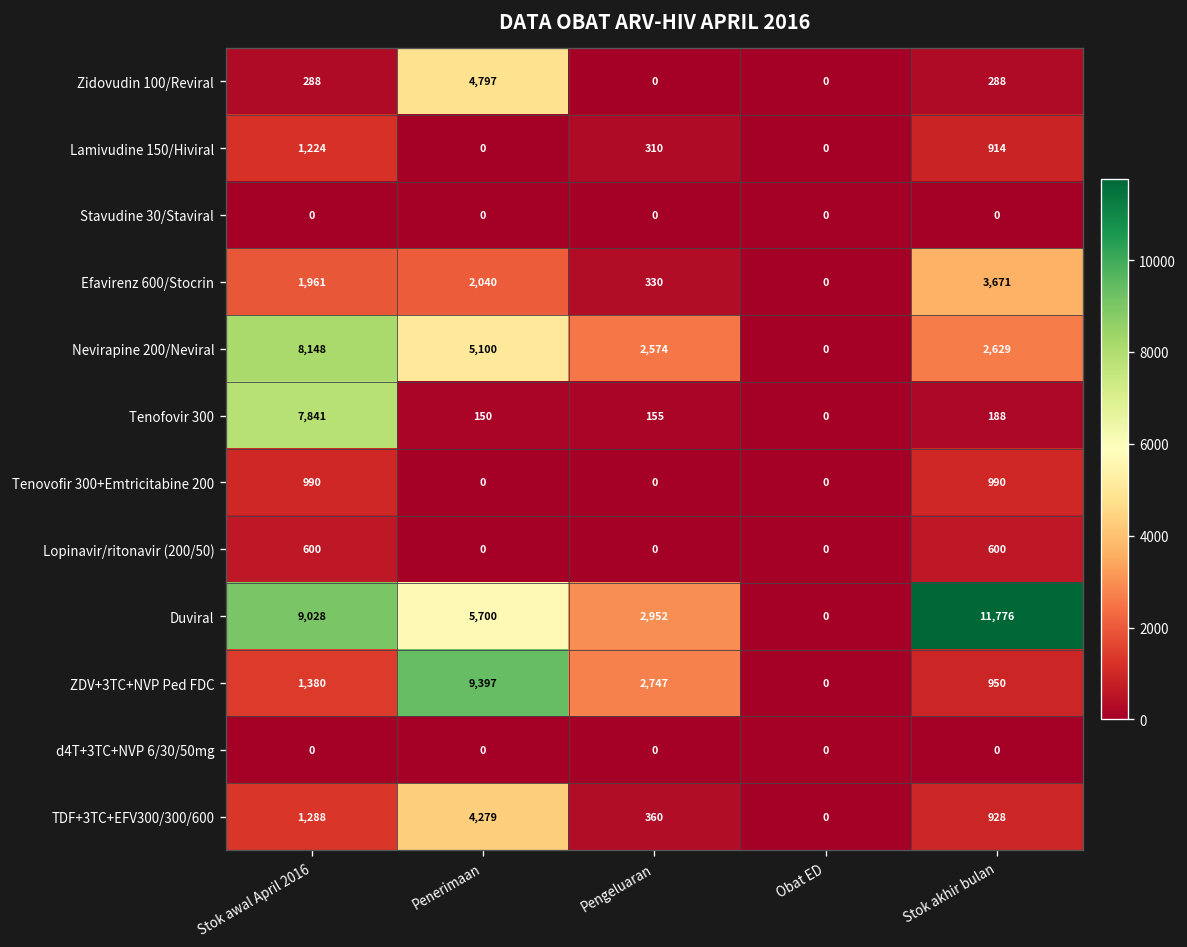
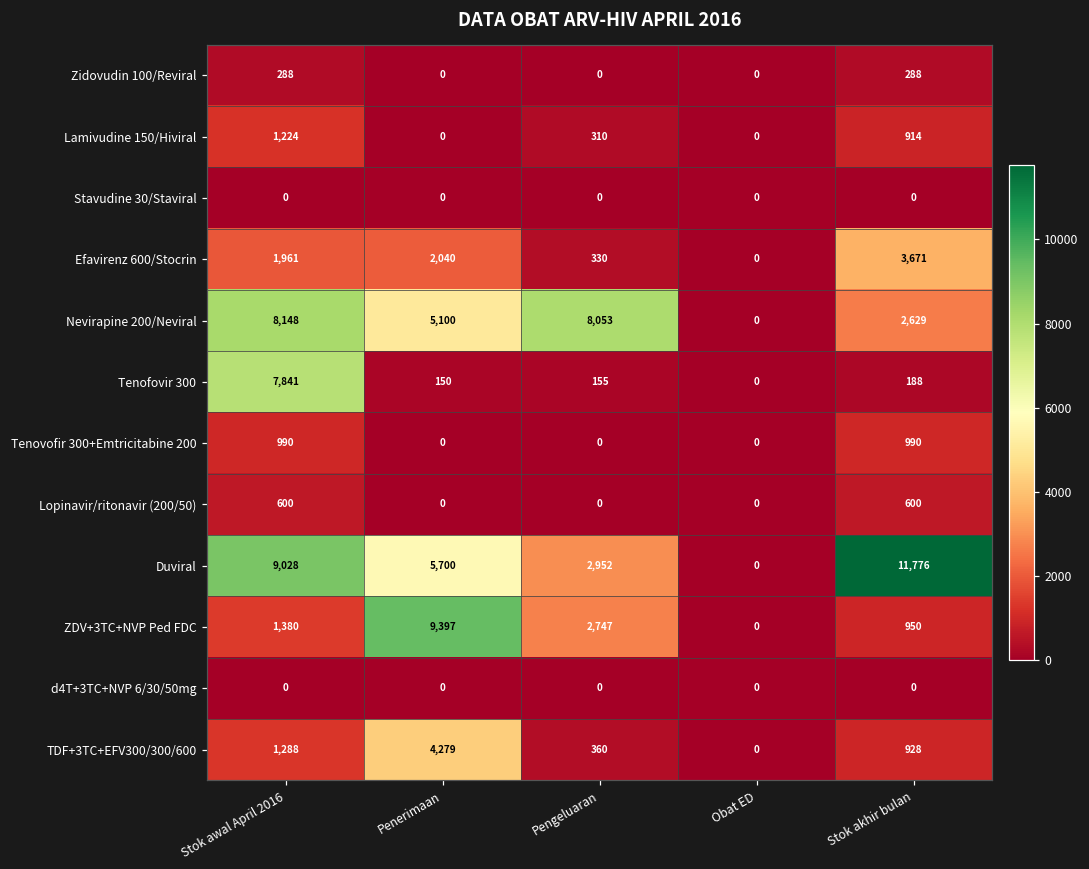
Zidovudin 100/Reviral, Penerimaan: 4,797 -> 0
Nevirapine 200/Neviral, Pengeluaran: 2,574 -> 8,053
